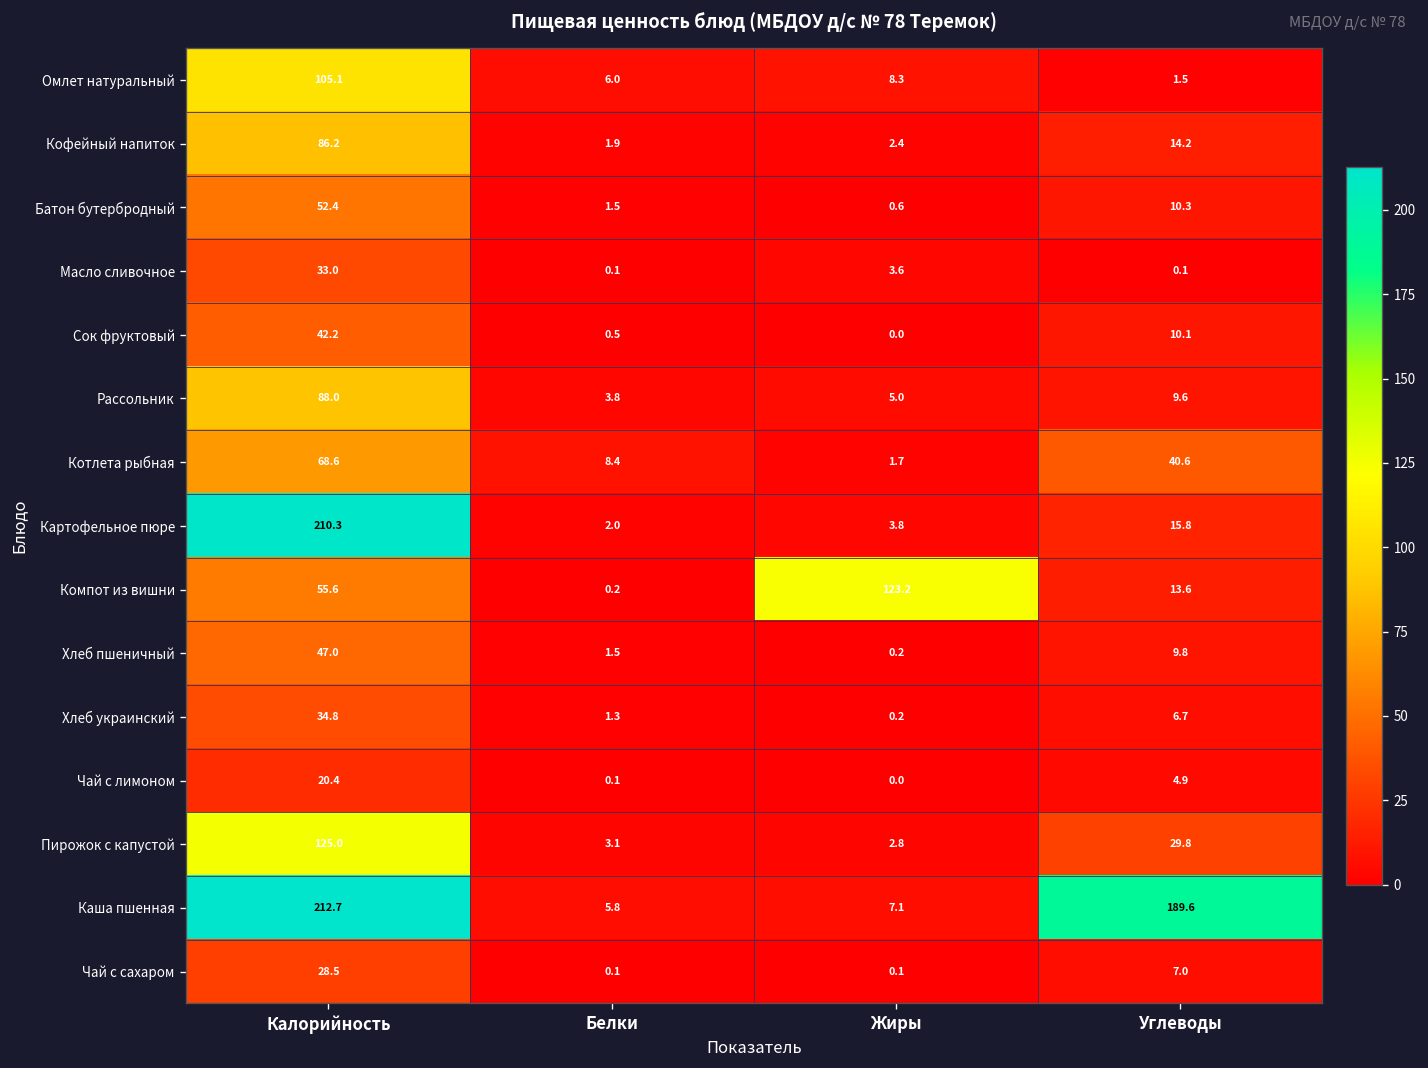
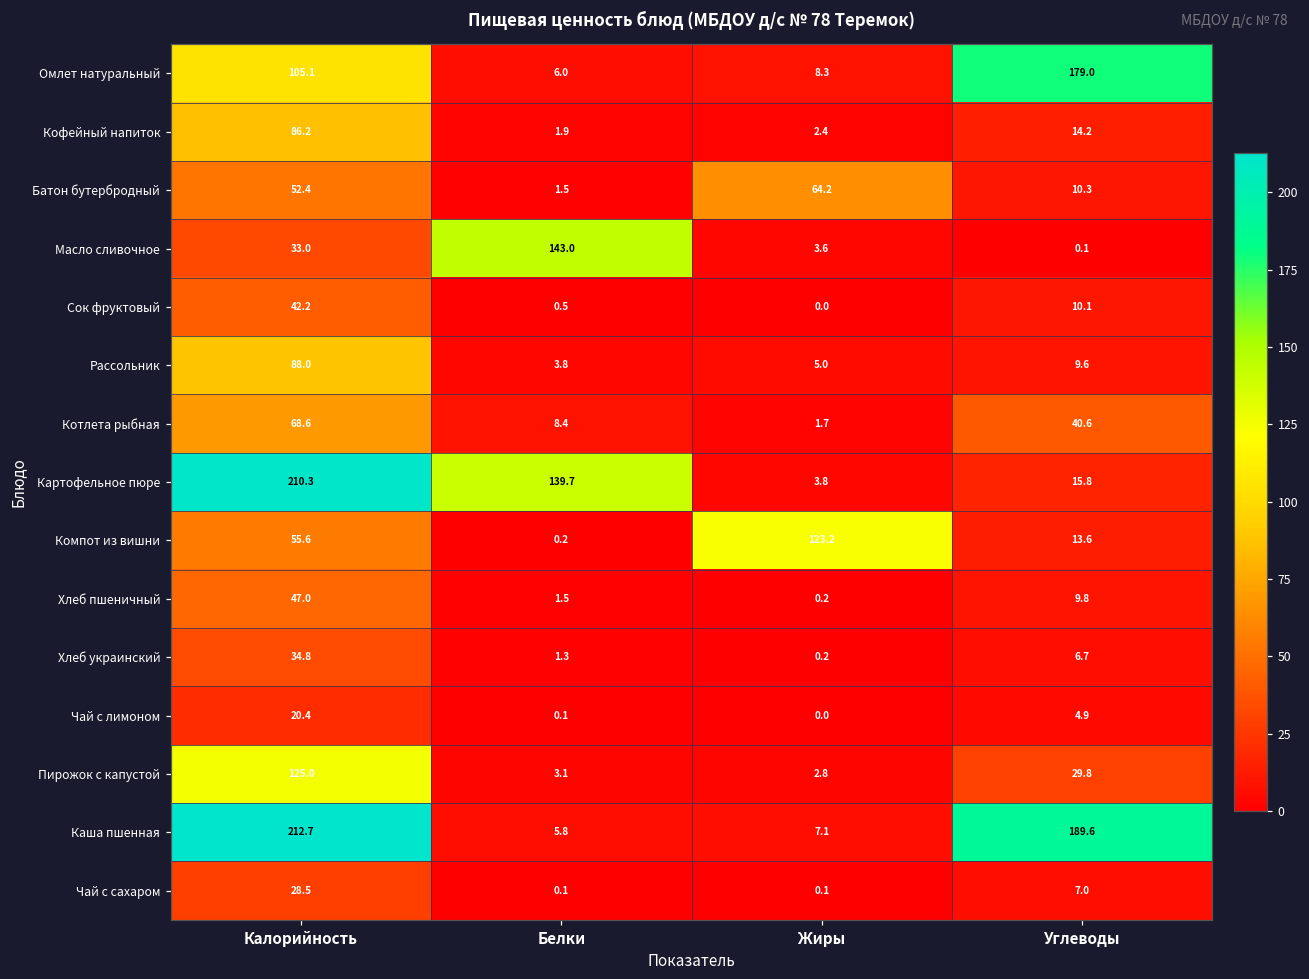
Омлет натуральный, Углеводы: 1.5 -> 179.0
Батон бутербродный, Жиры: 0.6 -> 64.2
Масло сливочное, Белки: 0.1 -> 143.0
Картофельное пюре, Белки: 2.0 -> 139.7
